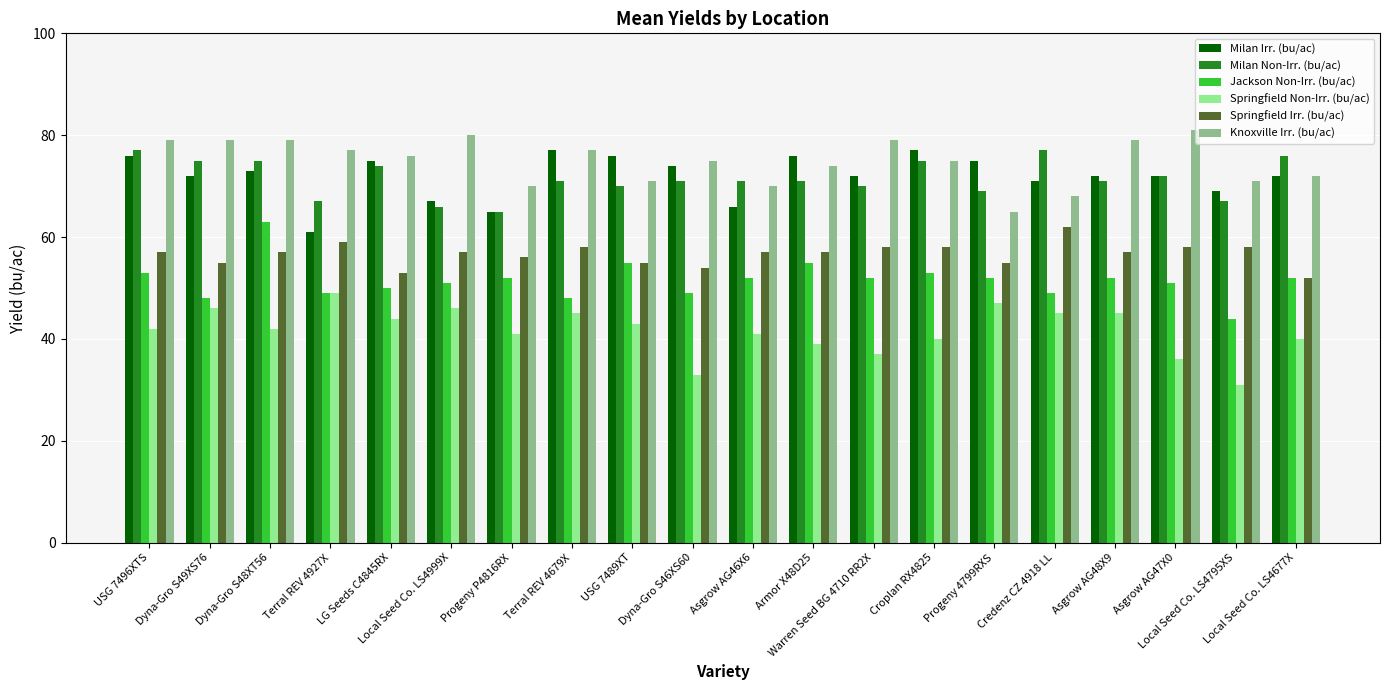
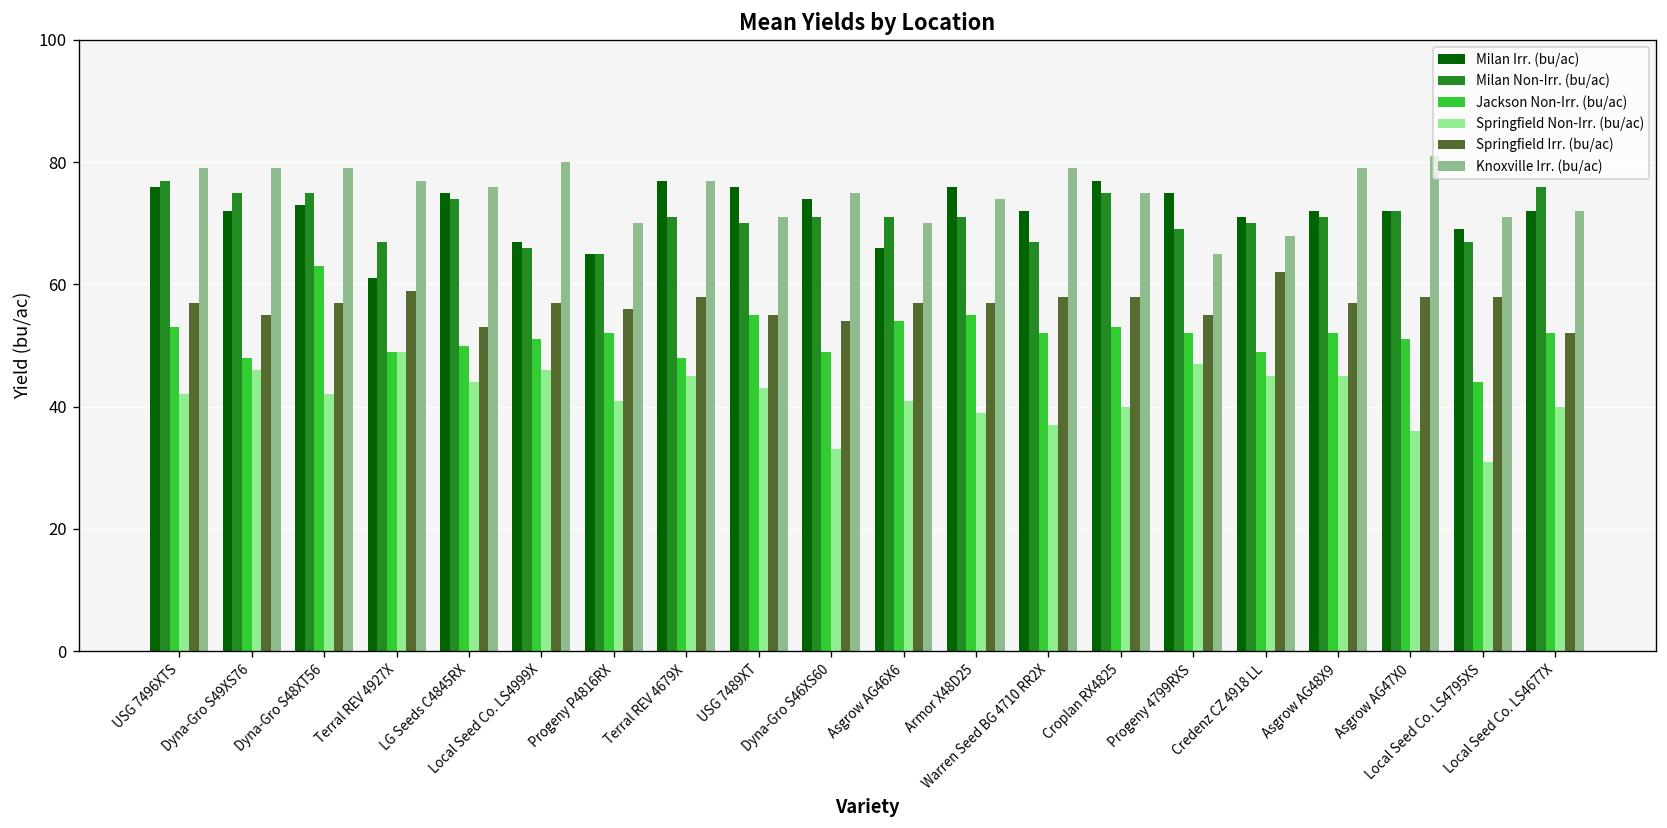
Jackson Non-Irr. (bu/ac), Asgrow AG46X6: 52 -> 54
Milan Non-Irr. (bu/ac), Warren Seed BG 4710 RR2X: 70 -> 67
Milan Non-Irr. (bu/ac), Credenz CZ 4918 LL: 77 -> 70
